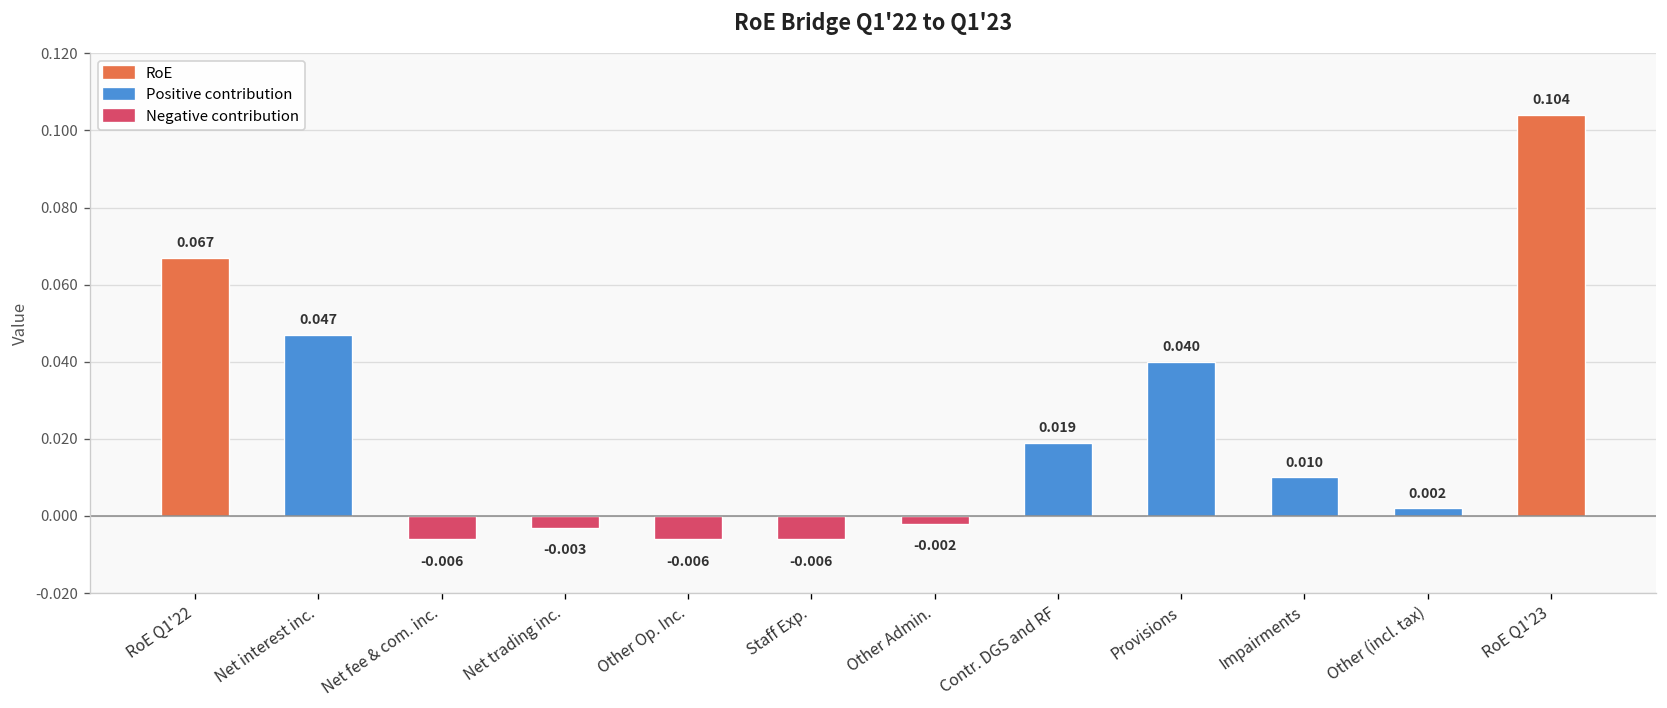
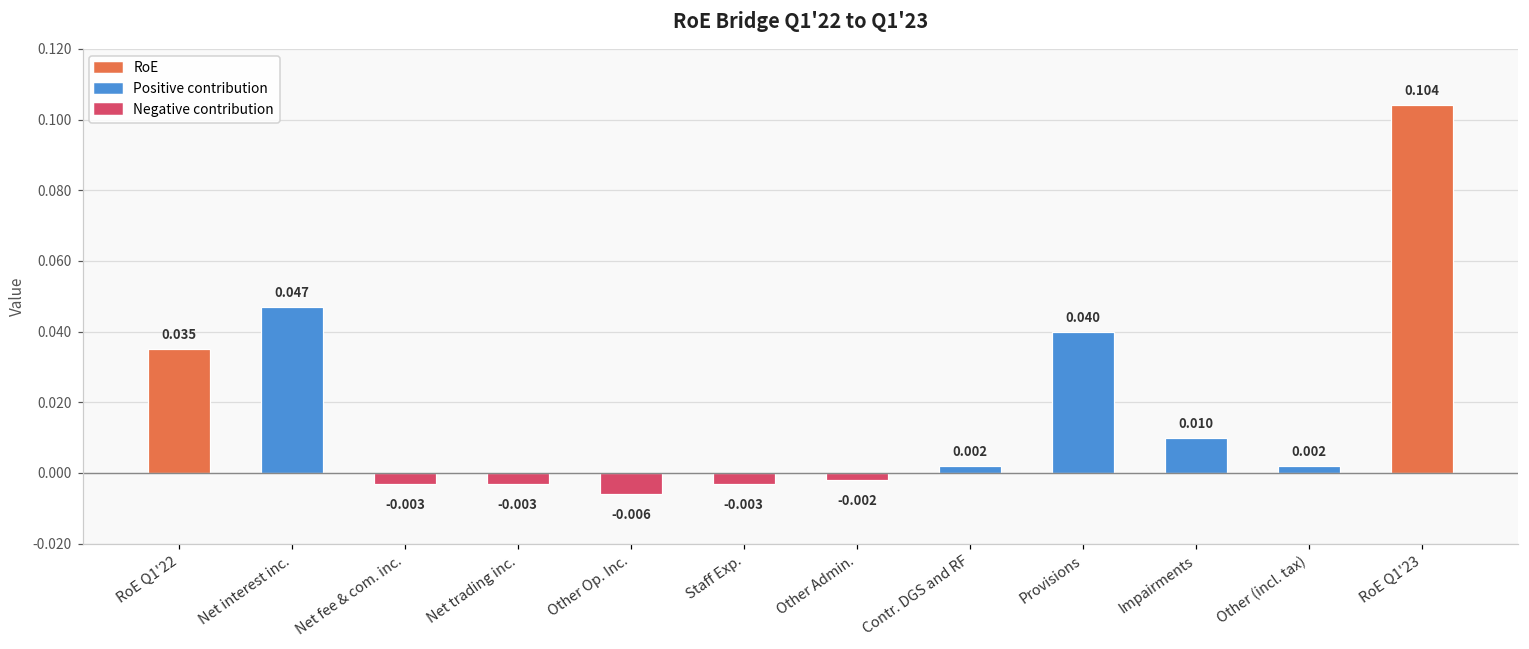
RoE Q1'22: 0.067 -> 0.035
Net fee & com. inc.: -0.006 -> -0.003
Staff Exp.: -0.006 -> -0.003
Contr. DGS and RF: 0.019 -> 0.002
